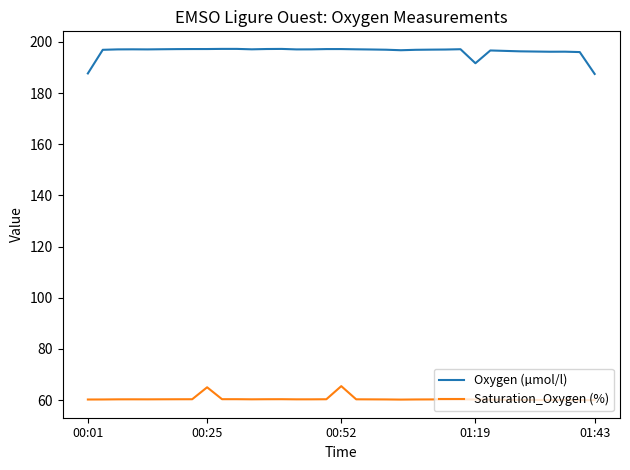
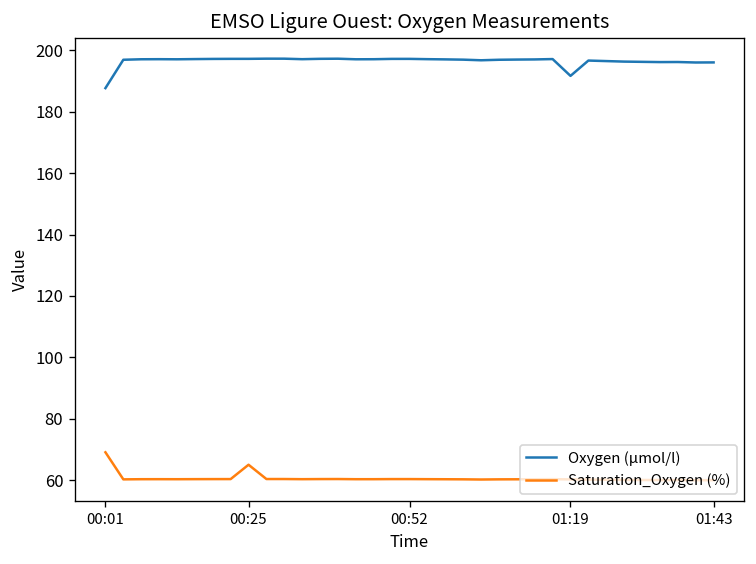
Saturation_Oxygen (%), 00:01: 60 -> 69
Saturation_Oxygen (%), 00:52: 65 -> 60
Oxygen (µmol/l), 01:43: 188 -> 196
